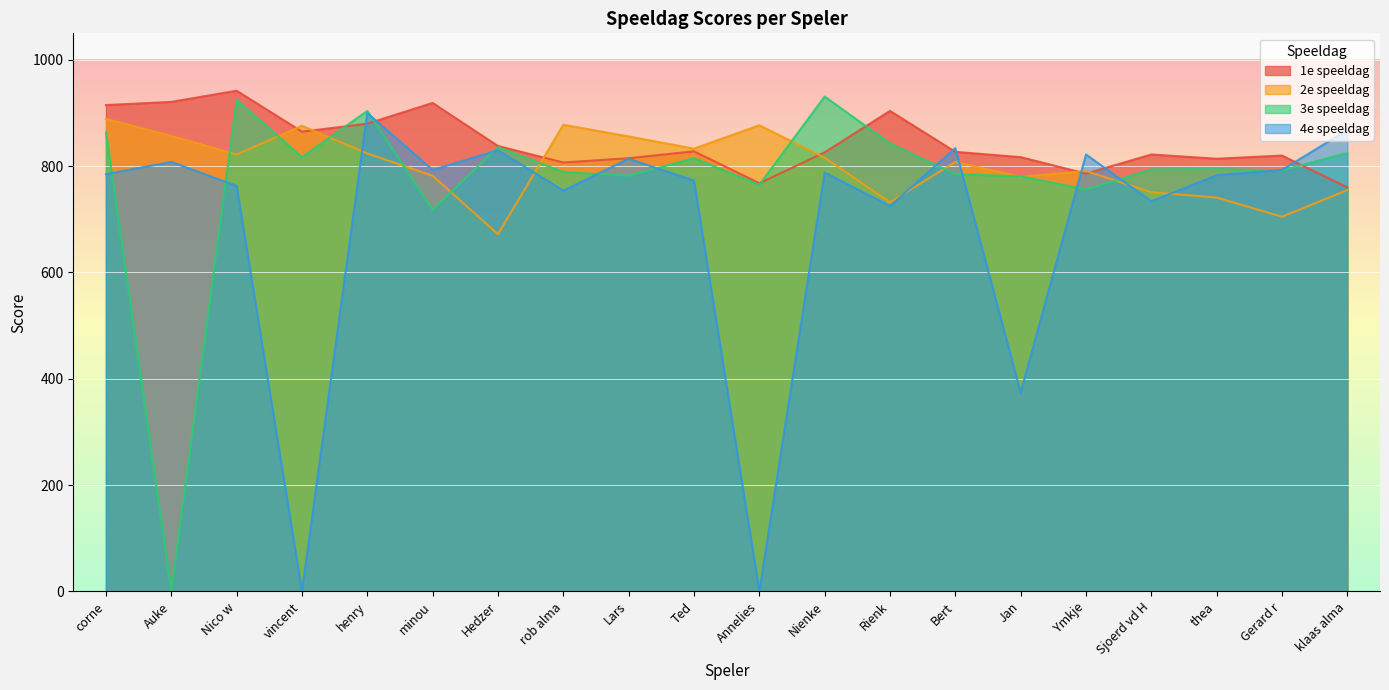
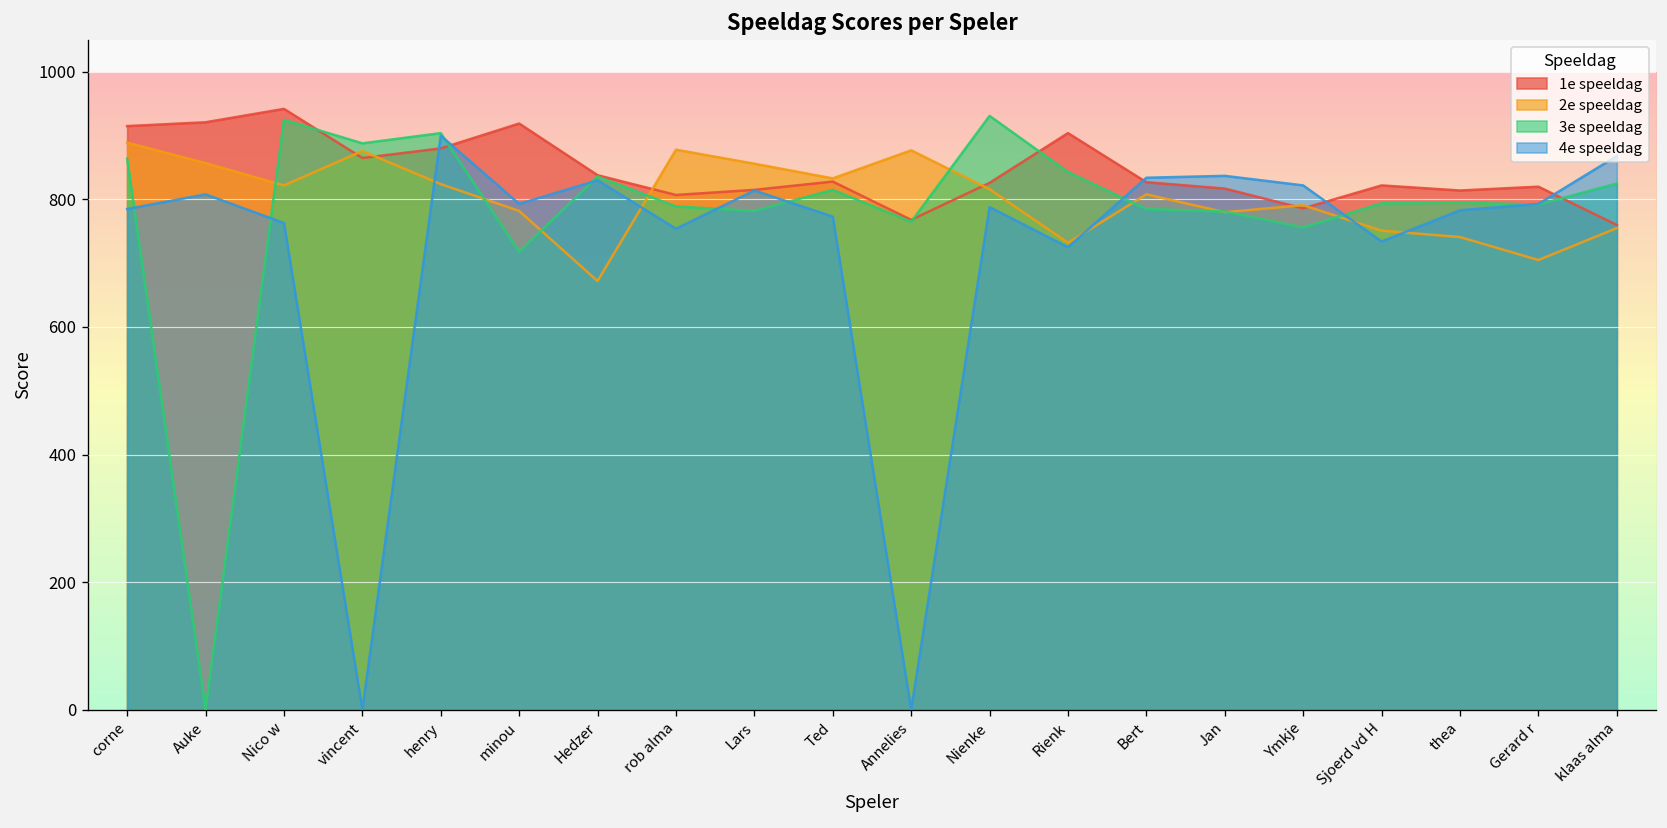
3e speeldag, vincent: 820 -> 890
4e speeldag, Jan: 370 -> 840
